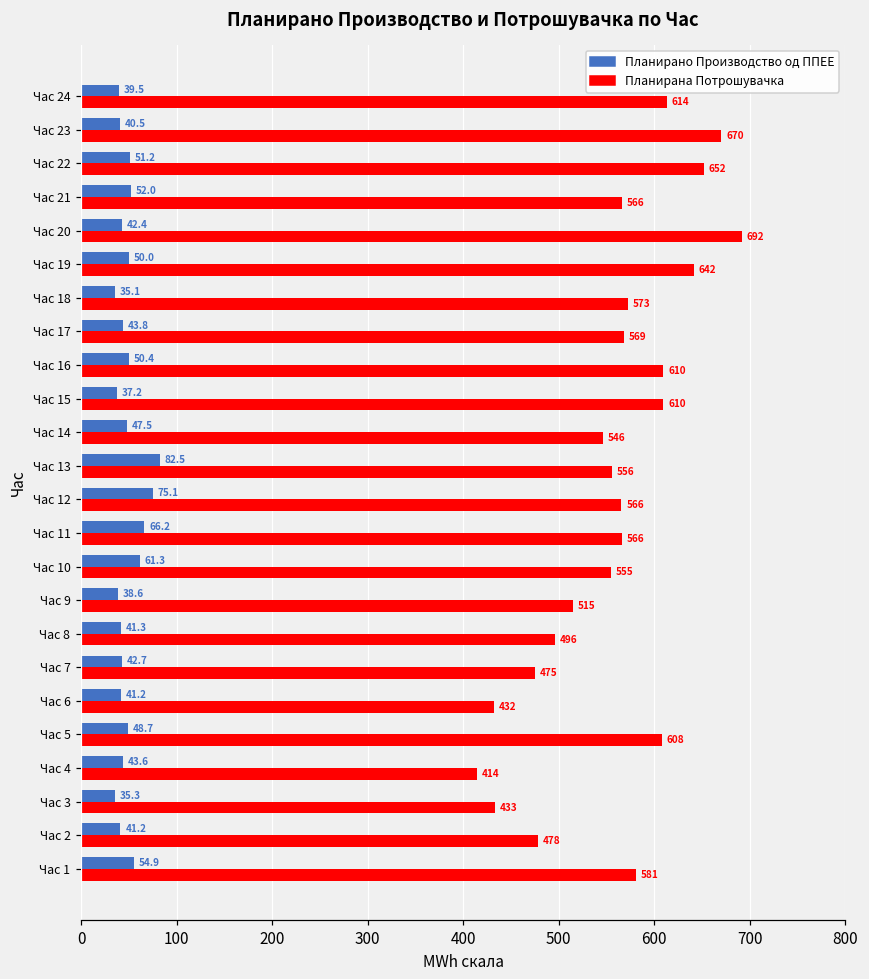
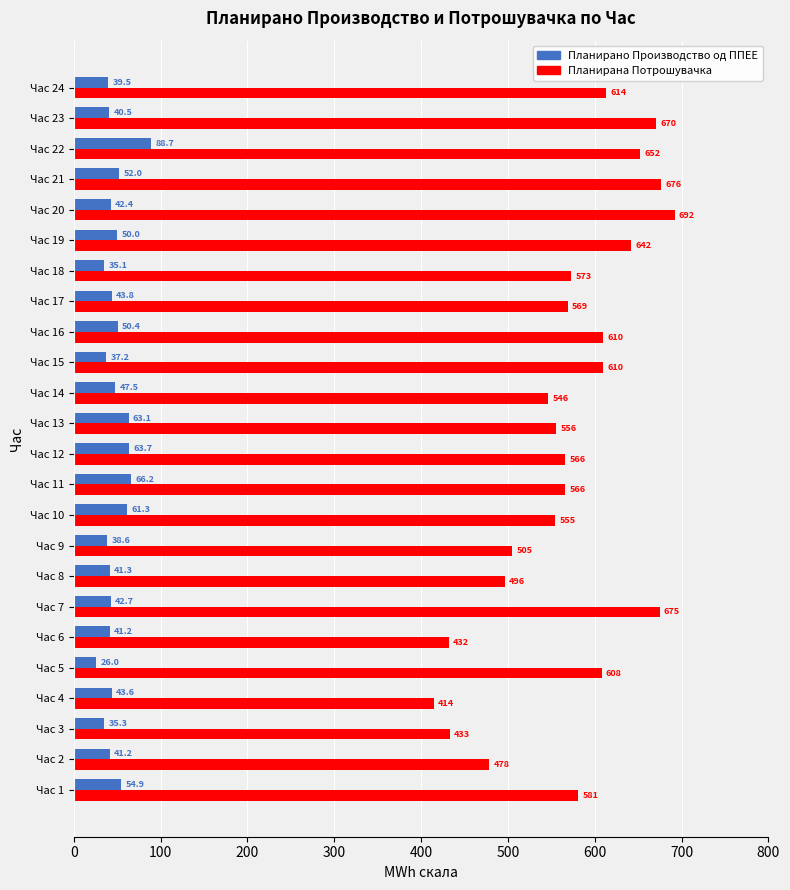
Планирано Производство од ППЕЕ, Час 22: 51.2 -> 88.7
Планирана Потрошувачка, Час 21: 566 -> 676
Планирано Производство од ППЕЕ, Час 13: 82.5 -> 63.1
Планирано Производство од ППЕЕ, Час 12: 75.1 -> 63.7
Планирана Потрошувачка, Час 9: 515 -> 505
Планирана Потрошувачка, Час 7: 475 -> 675
Планирано Производство од ППЕЕ, Час 5: 48.7 -> 26.0
